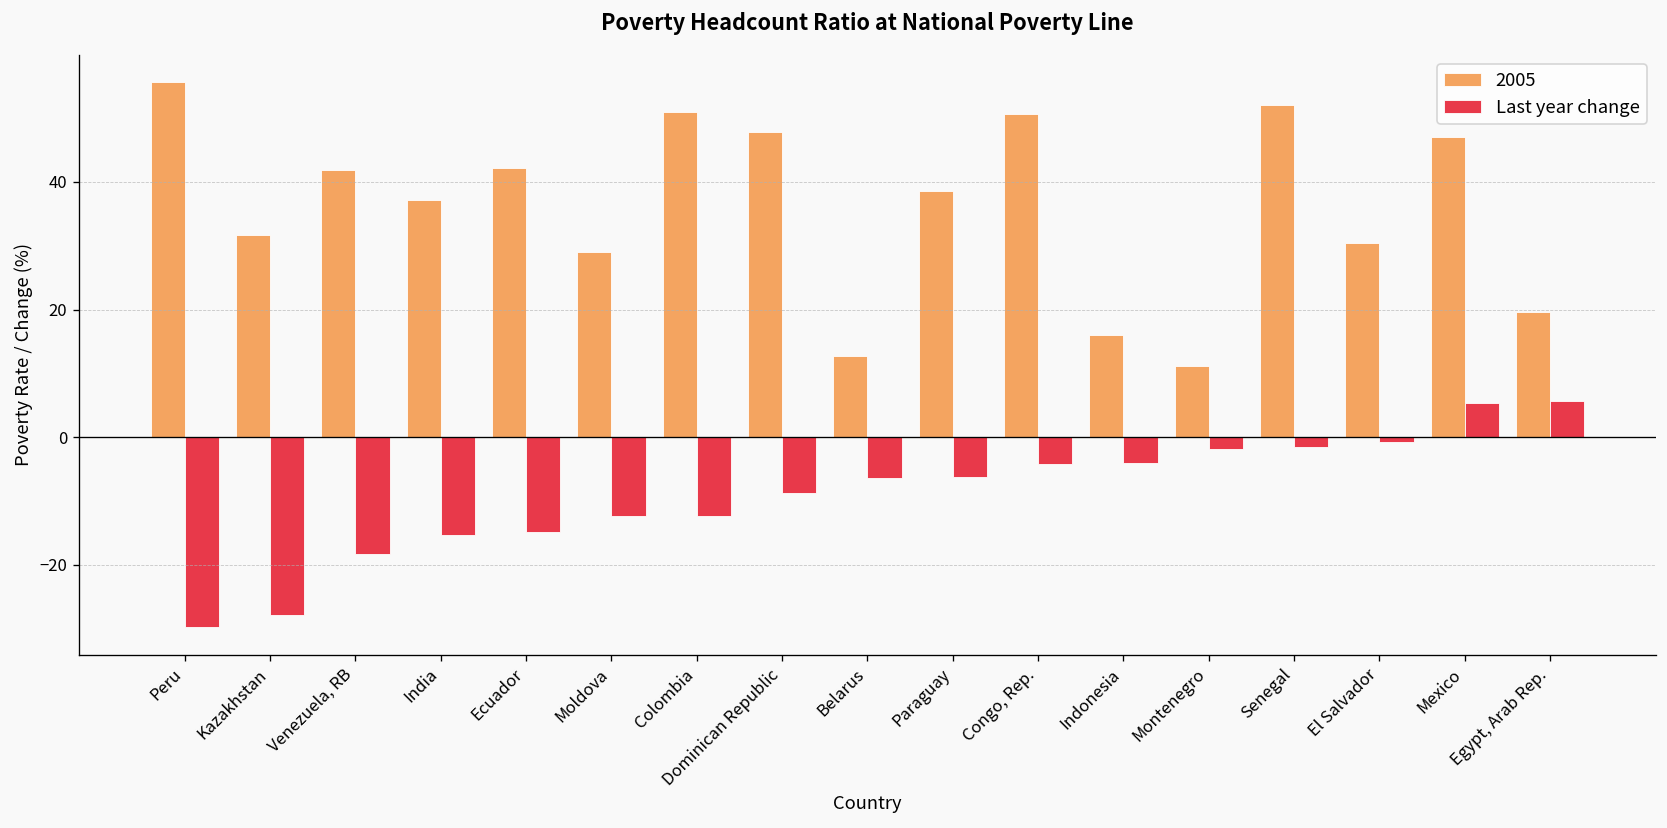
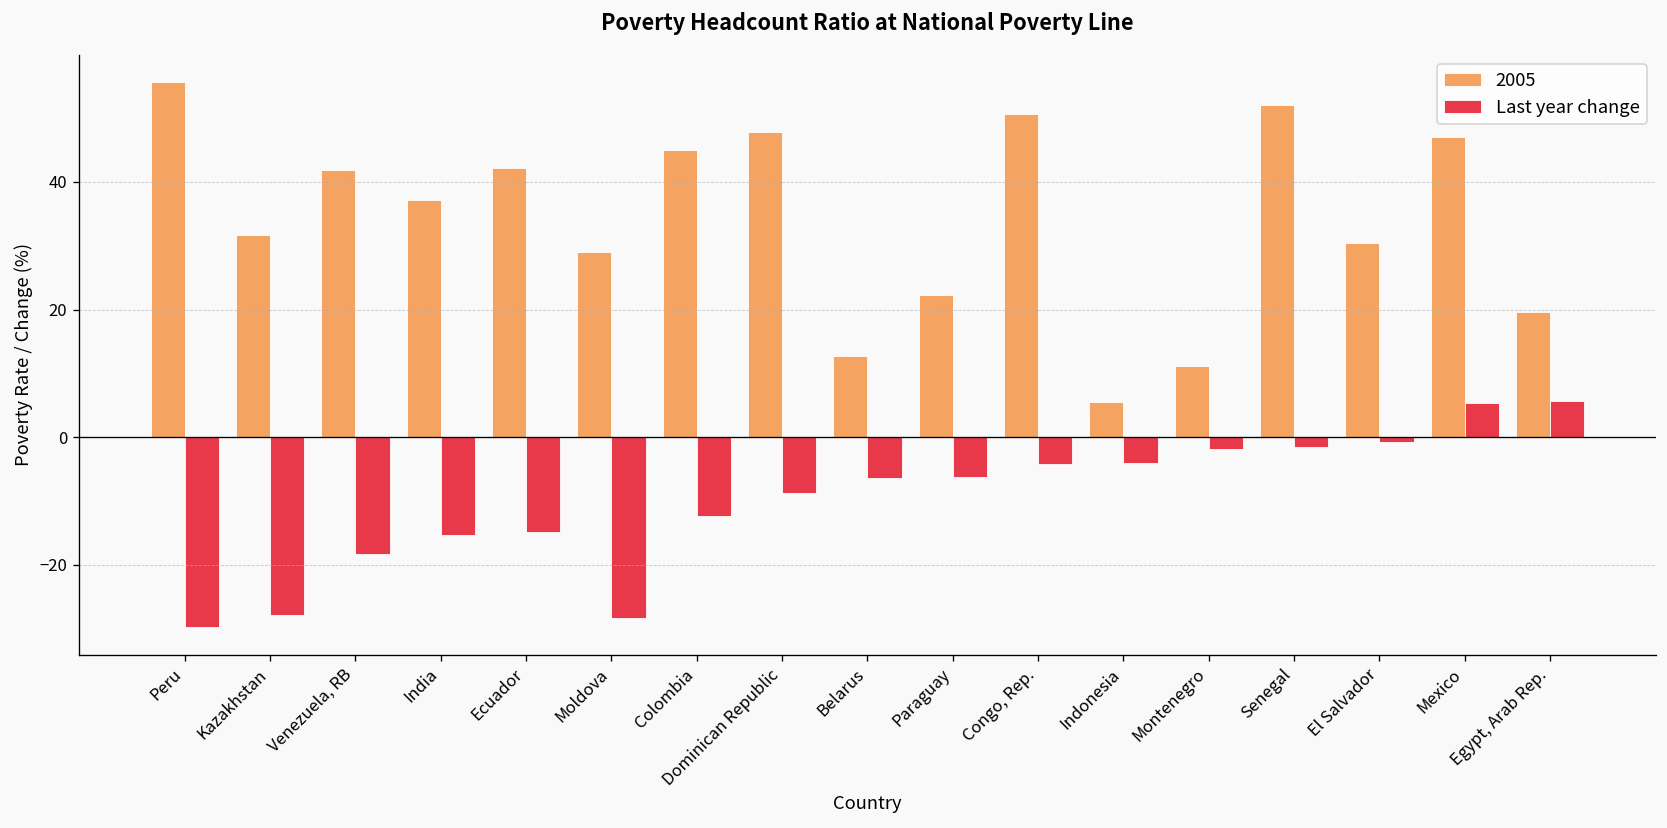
Last year change, Moldova: -12 -> -28
2005, Colombia: 51 -> 45
2005, Paraguay: 39 -> 22
2005, Indonesia: 16 -> 6
